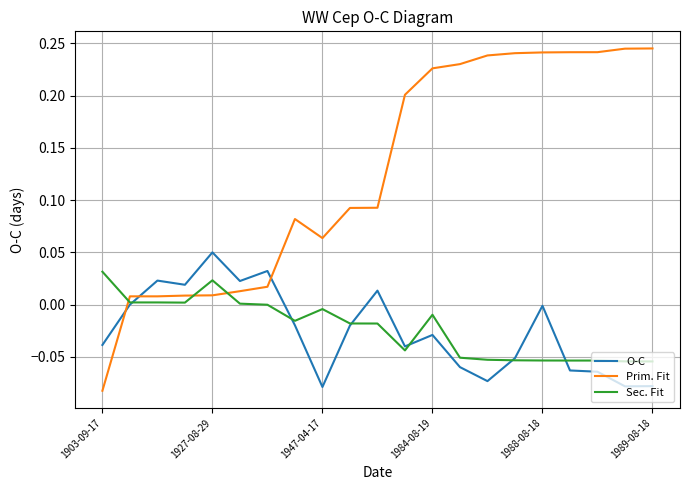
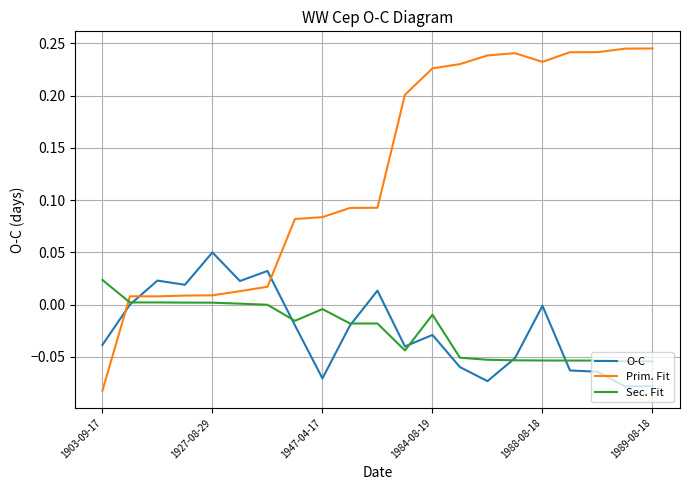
Sec. Fit, 1903-09-17: 0.032 -> 0.024
Sec. Fit, 1927-08-29: 0.023 -> 0.002
O-C, 1947-04-17: -0.079 -> -0.071
Prim. Fit, 1947-04-17: 0.064 -> 0.084
Prim. Fit, 1988-08-18: 0.241 -> 0.232
